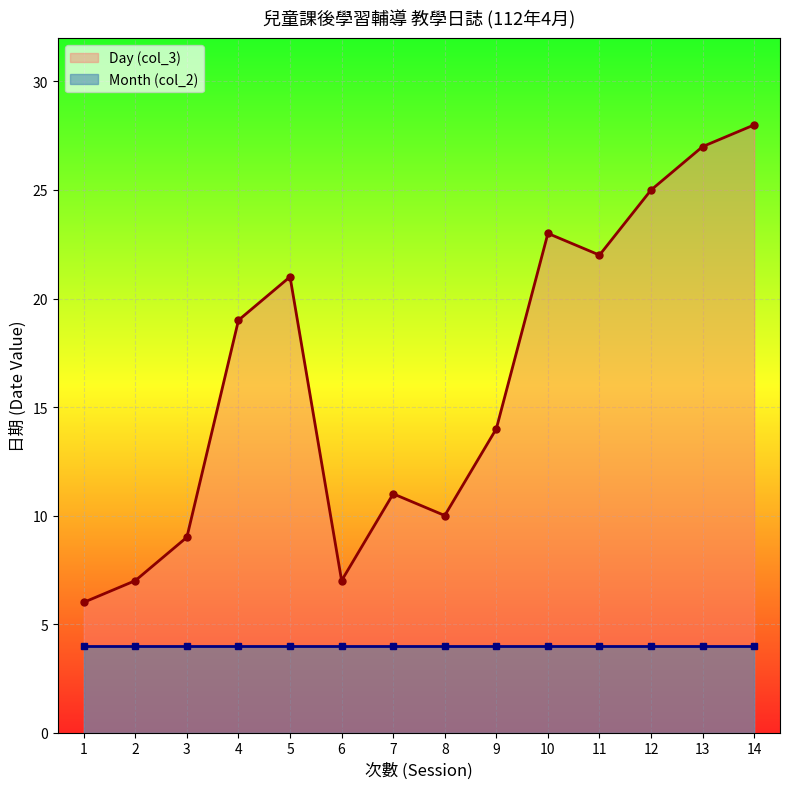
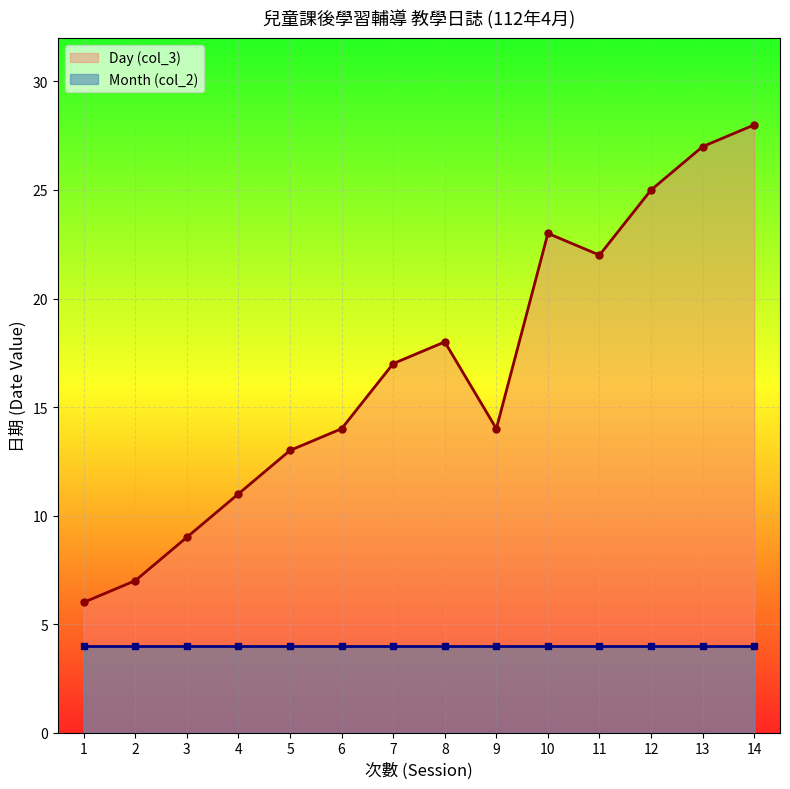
Day (col_3), 4: 19 -> 11
Day (col_3), 5: 21 -> 13
Day (col_3), 6: 7 -> 14
Day (col_3), 7: 11 -> 17
Day (col_3), 8: 10 -> 18
